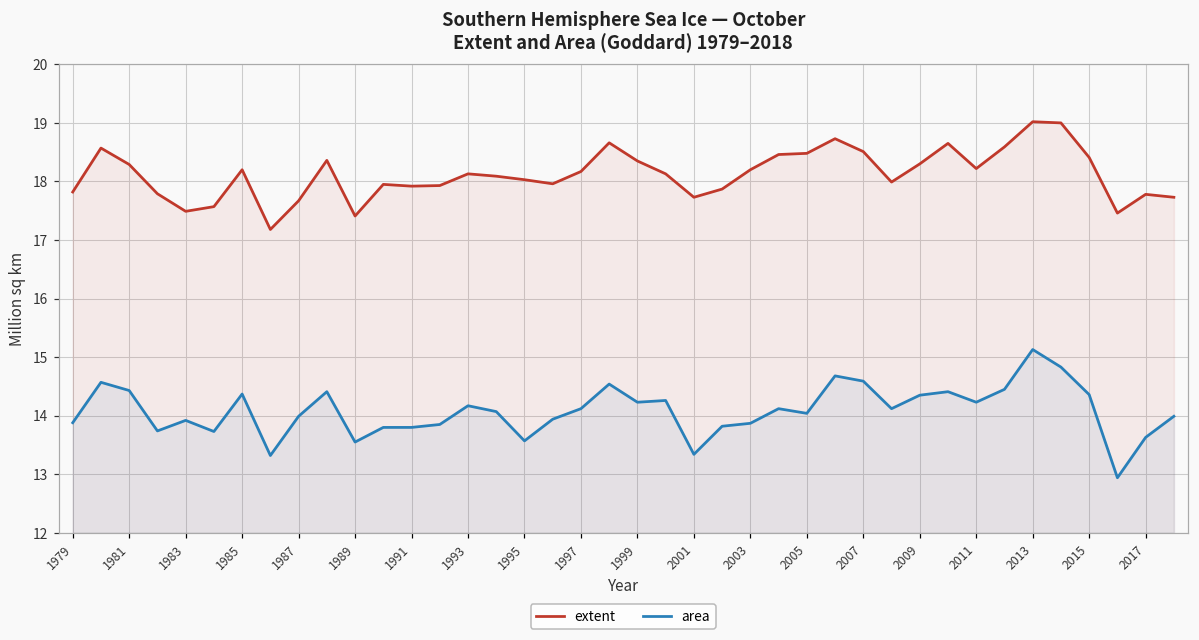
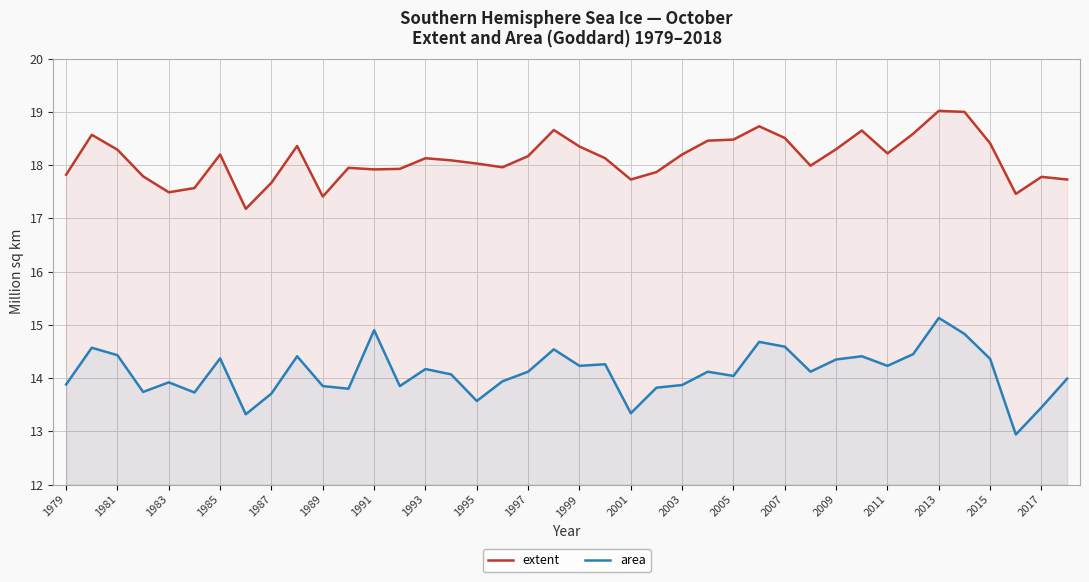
area, 1987: 14.0 -> 13.7
area, 1989: 13.6 -> 13.9
area, 1991: 13.8 -> 14.9
area, 2017: 13.6 -> 13.5
